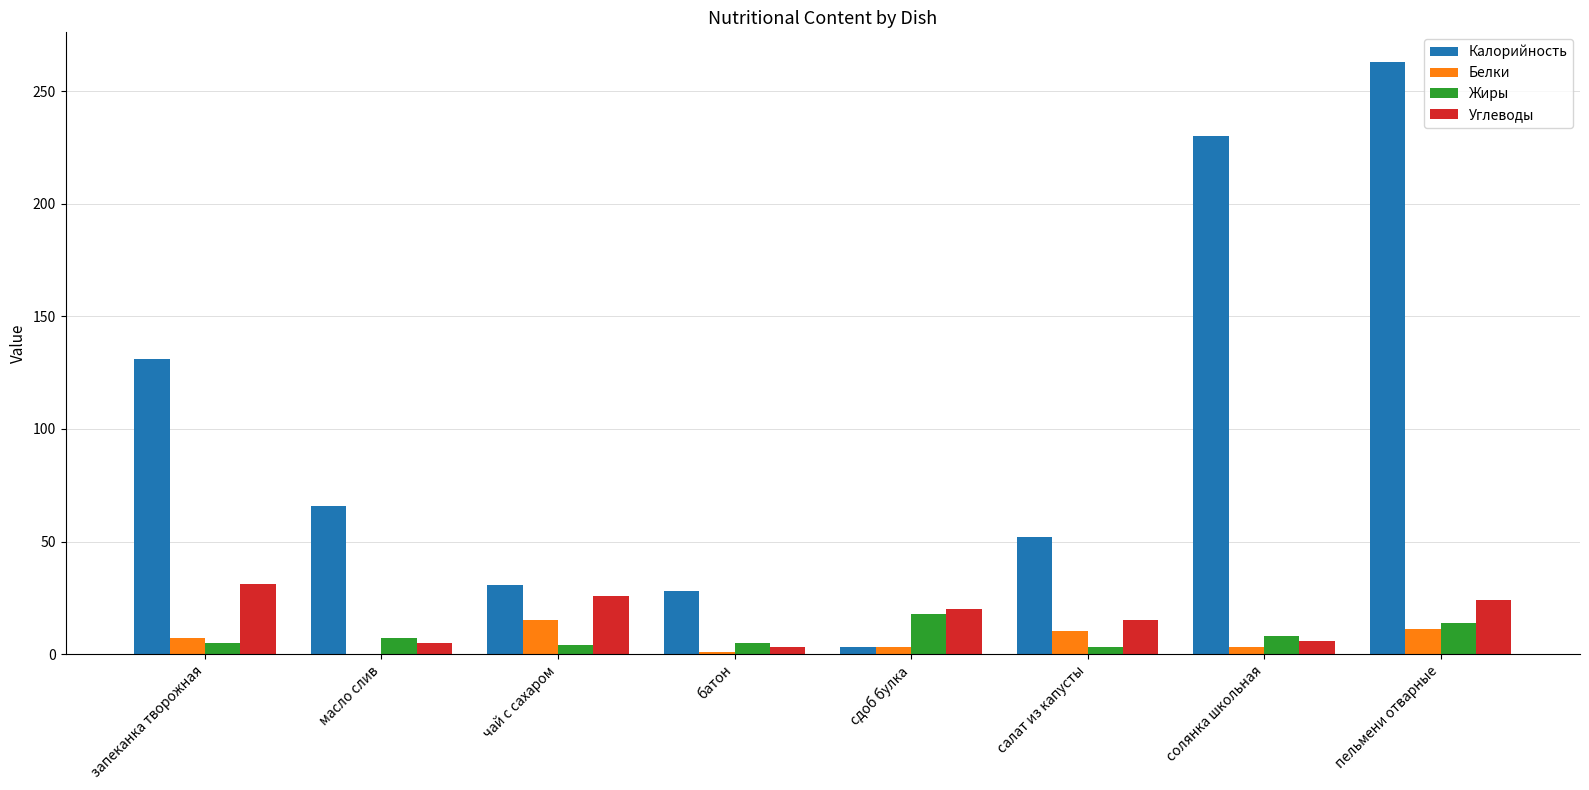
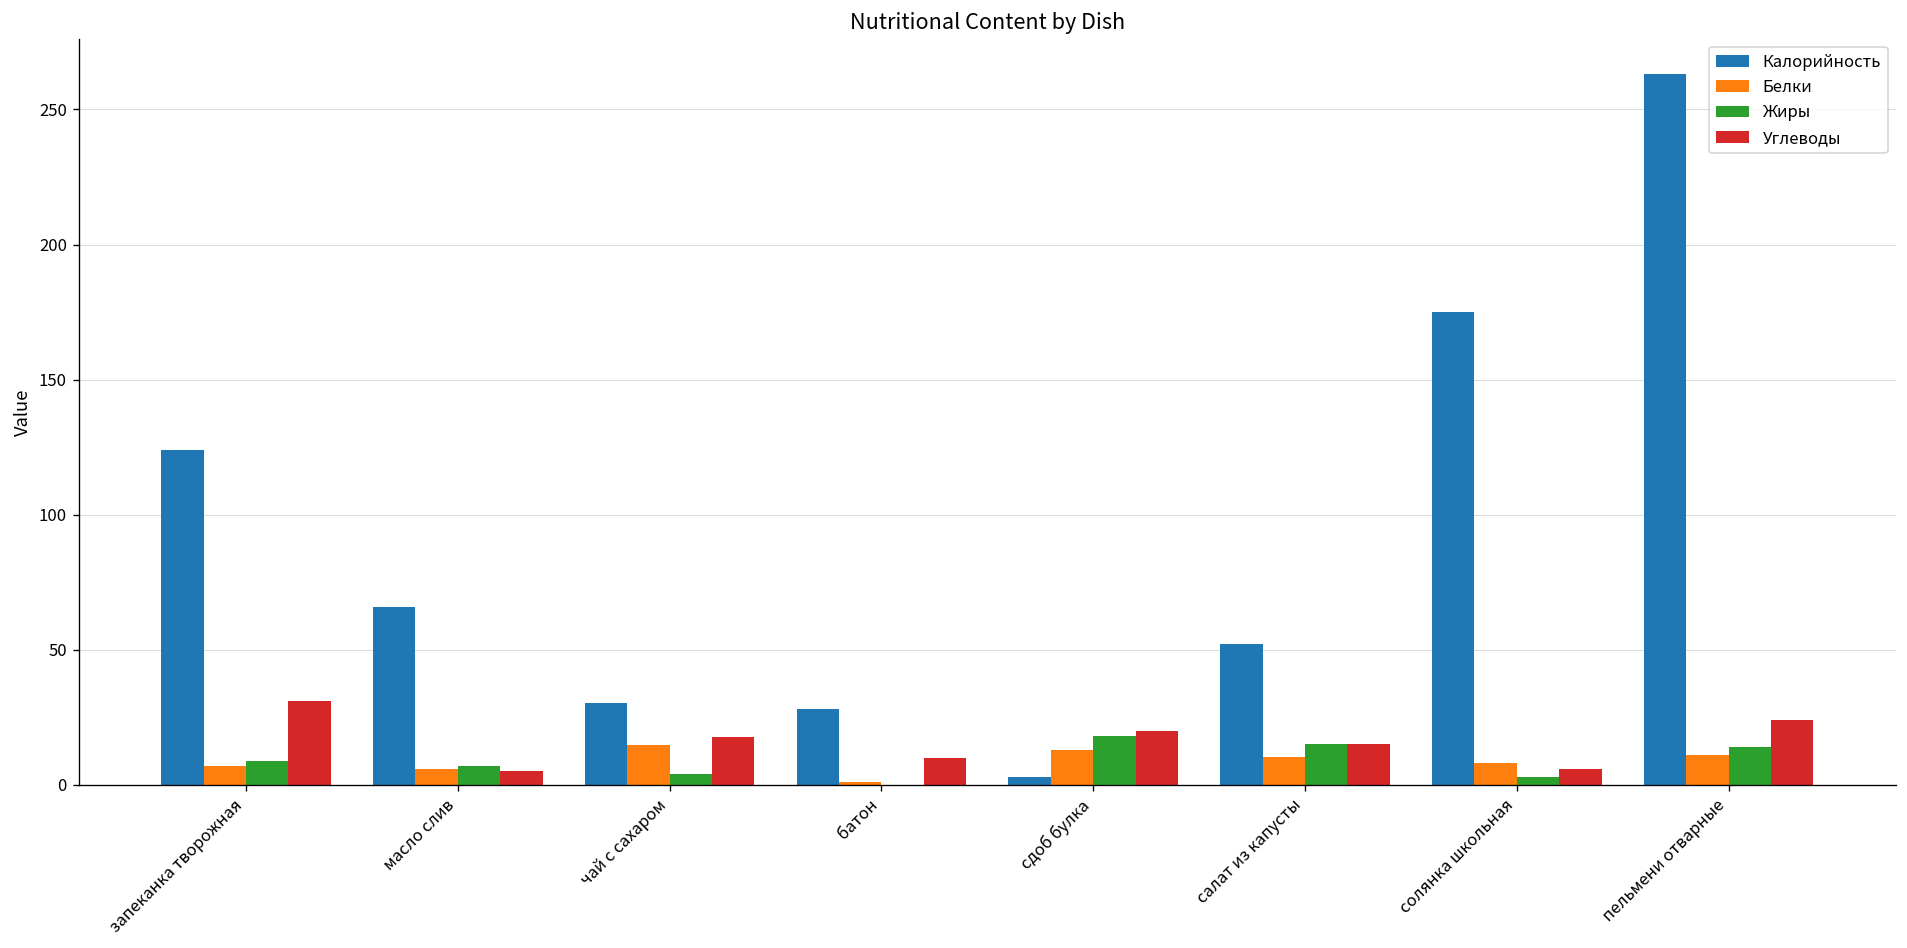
Калорийность, запеканка творожная: 131 -> 124
Жиры, запеканка творожная: 5 -> 9
Белки, масло слив: 0 -> 6
Углеводы, чай с сахаром: 26 -> 18
Жиры, батон: 5 -> 0
Углеводы, батон: 3 -> 10
Белки, сдоб булка: 3 -> 13
Жиры, салат из капусты: 3 -> 15
Калорийность, солянка школьная: 230 -> 175
Белки, солянка школьная: 3 -> 8
Жиры, солянка школьная: 8 -> 3
